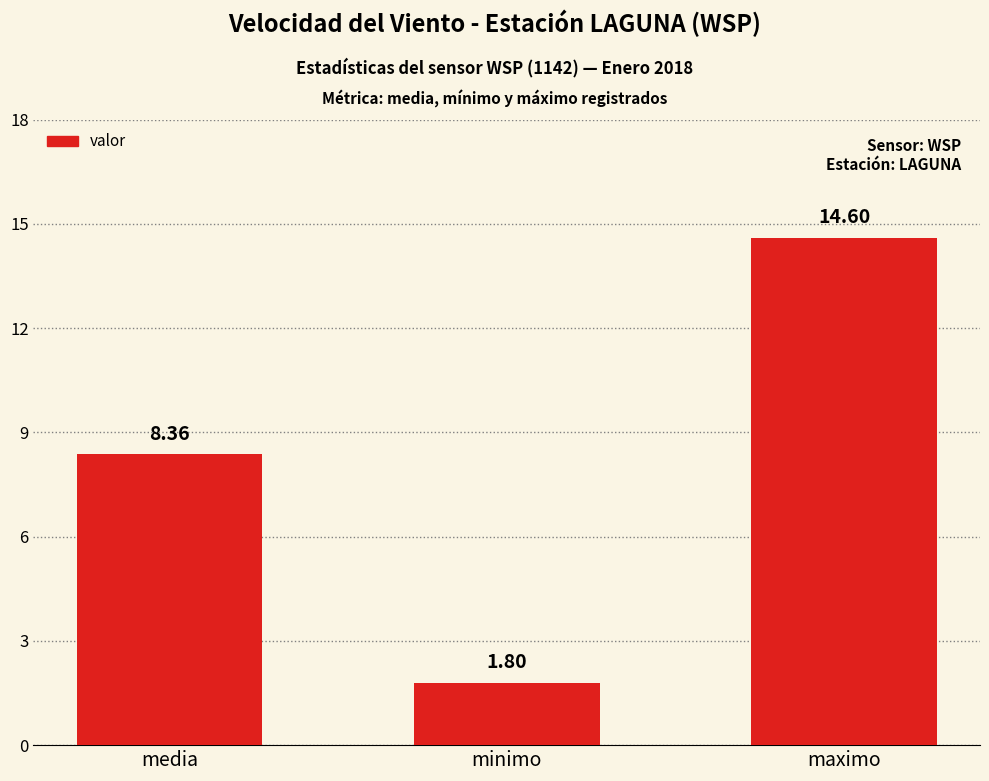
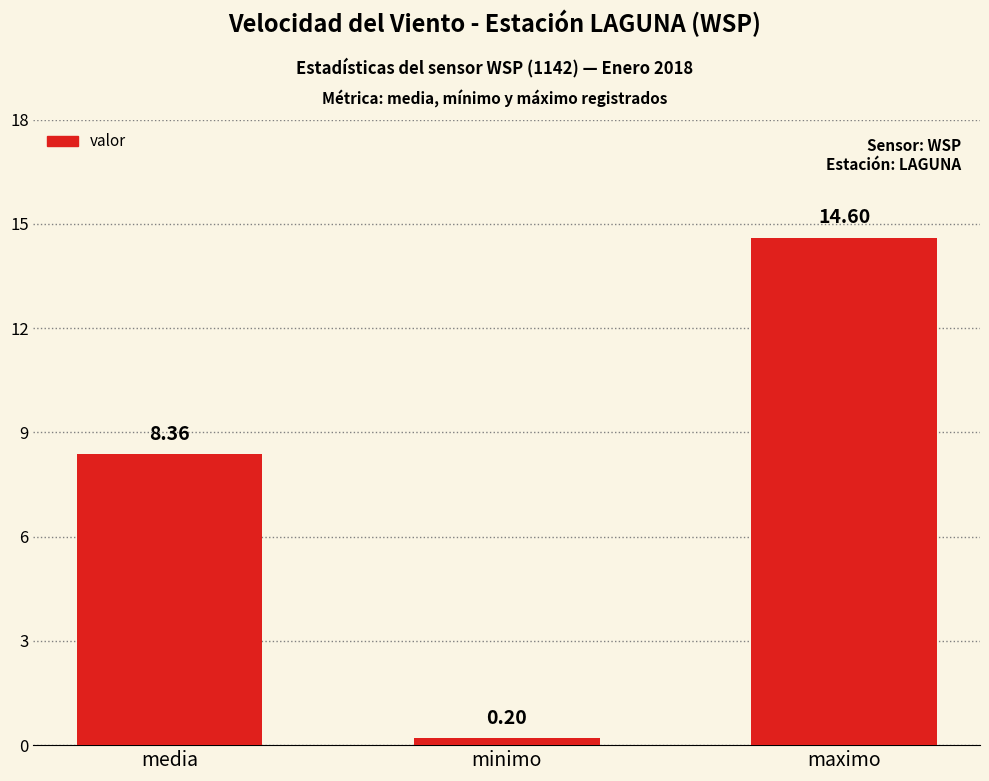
minimo: 1.80 -> 0.20
